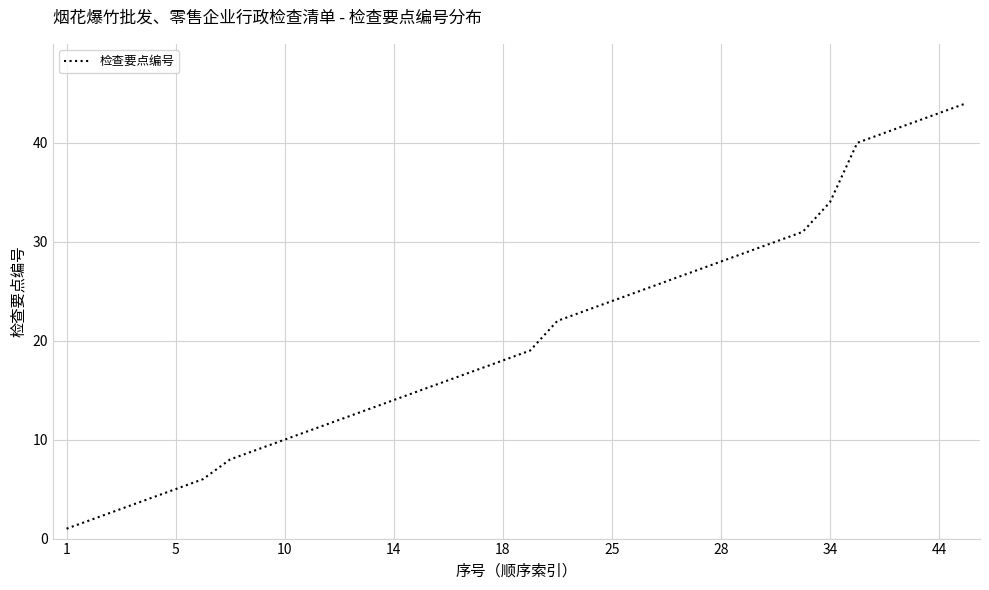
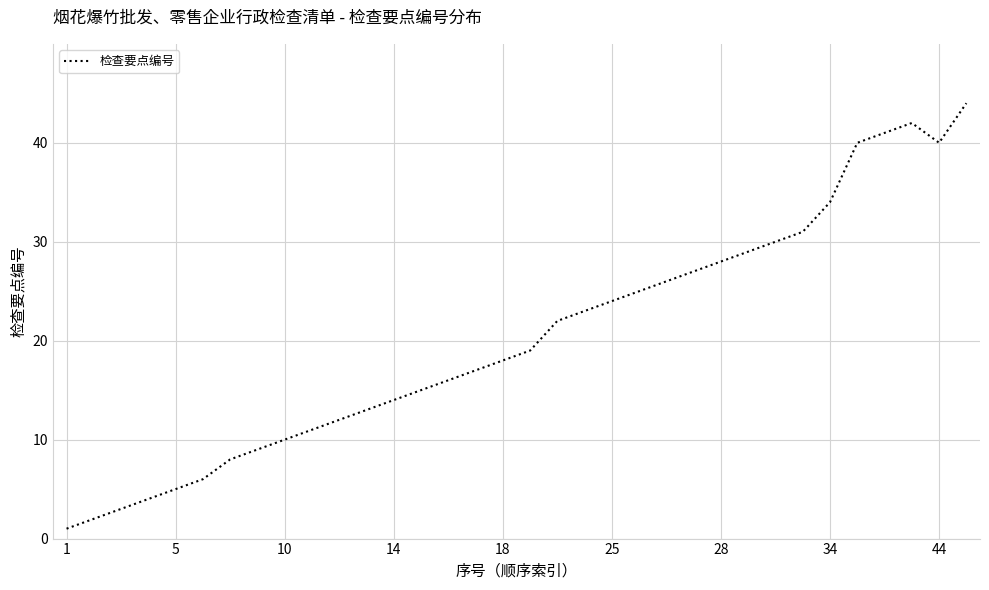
44: 43 -> 40
